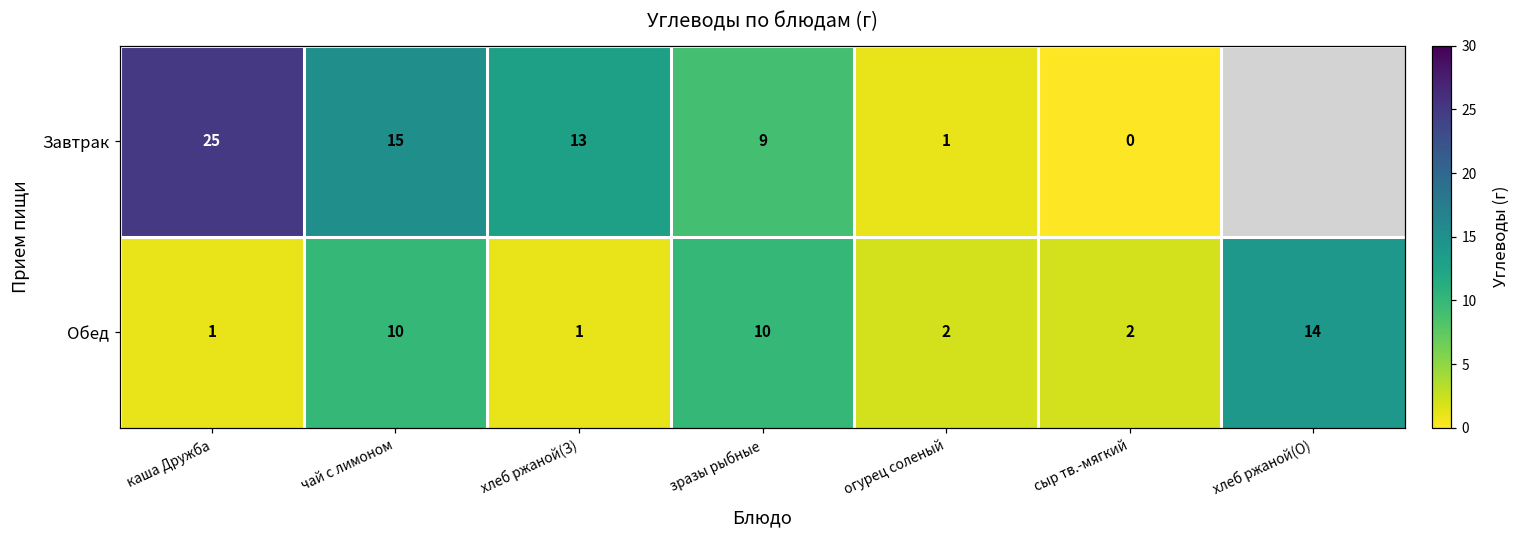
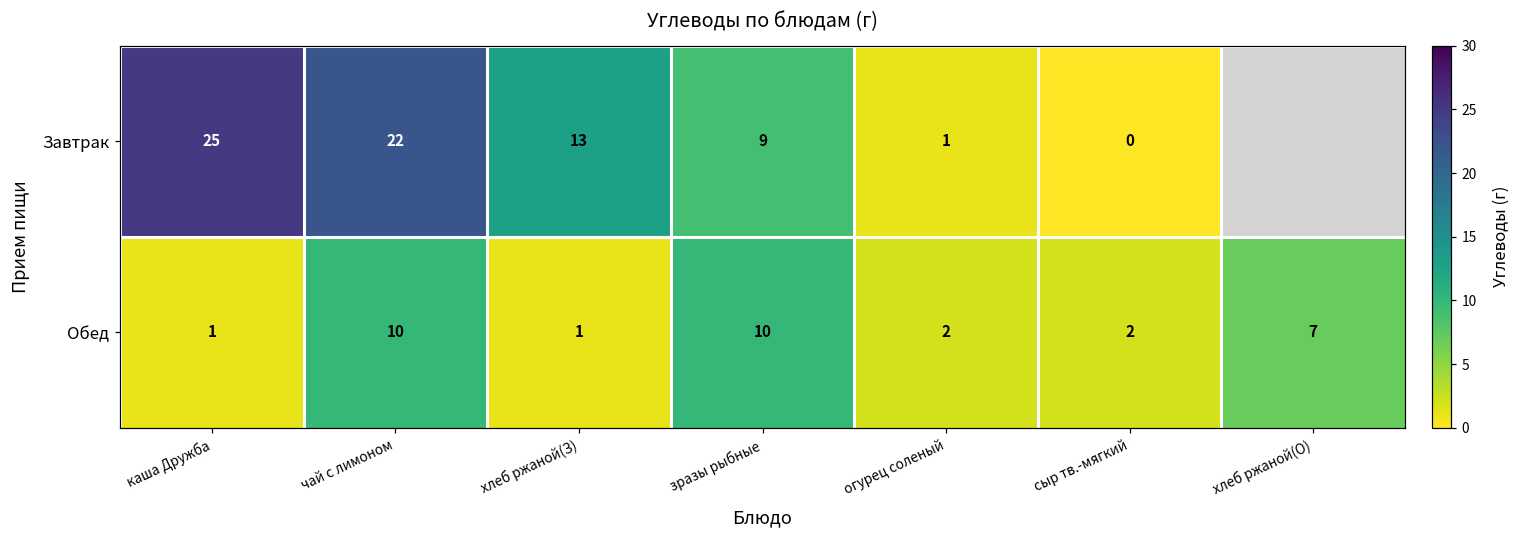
Завтрак, чай с лимоном: 15 -> 22
Обед, хлеб ржаной(О): 14 -> 7
